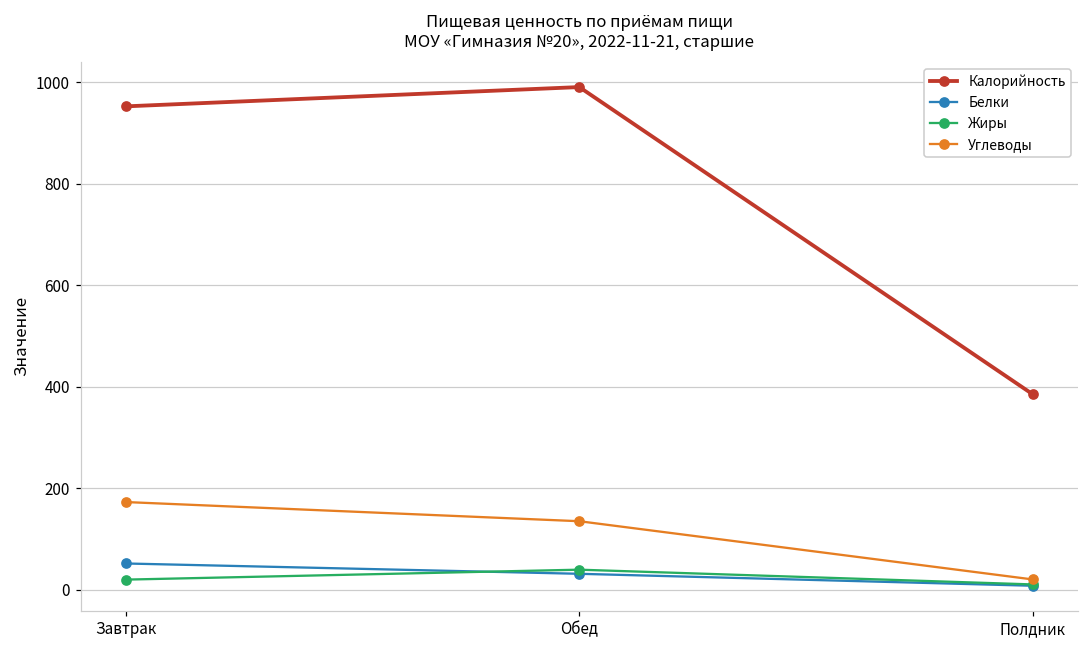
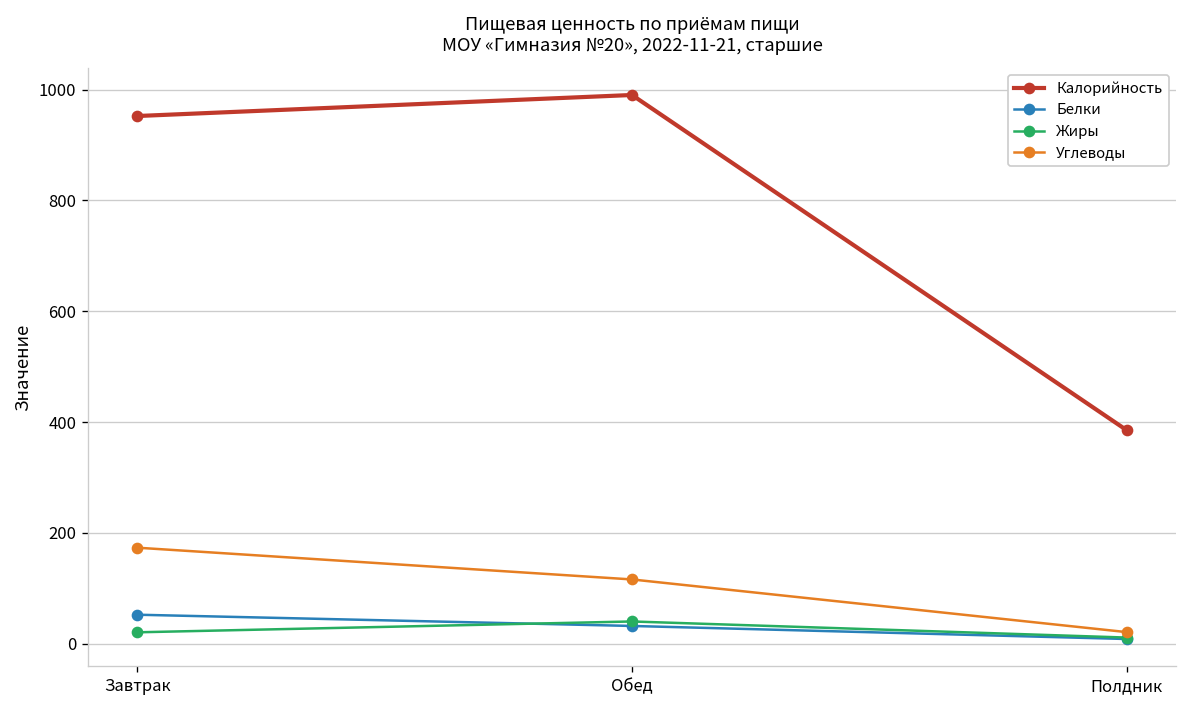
Углеводы, Обед: 140 -> 120
